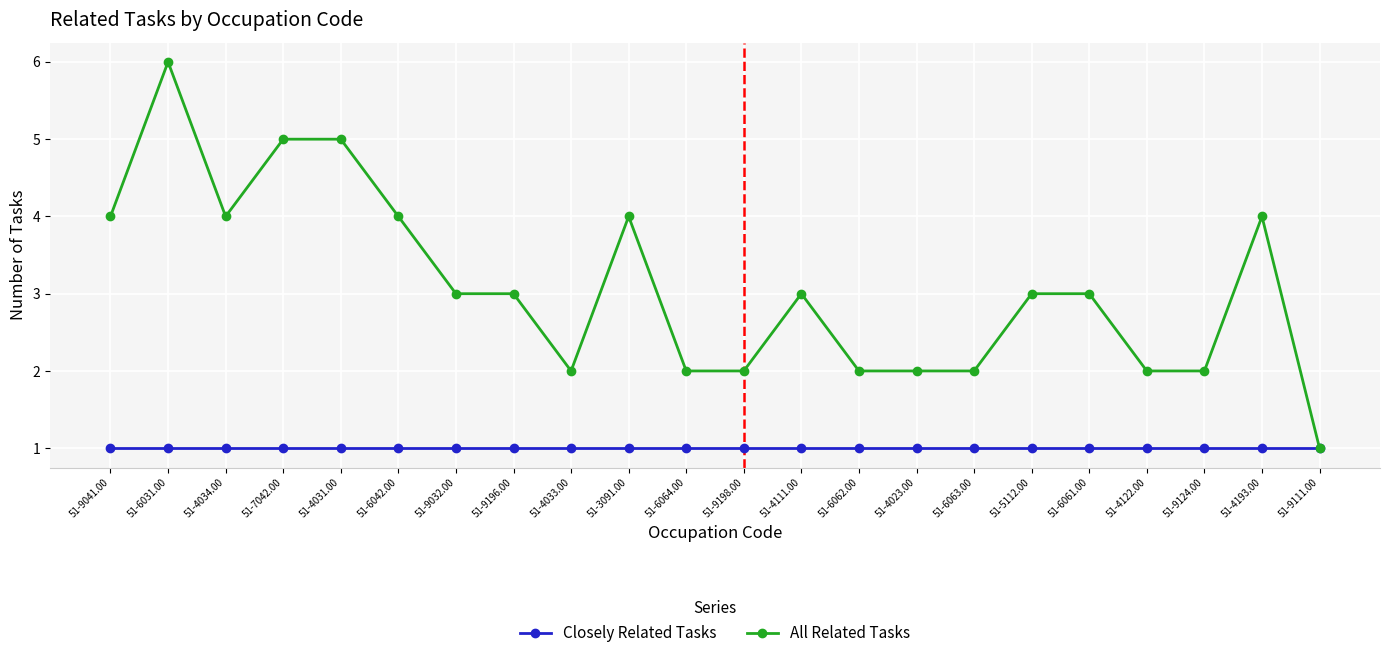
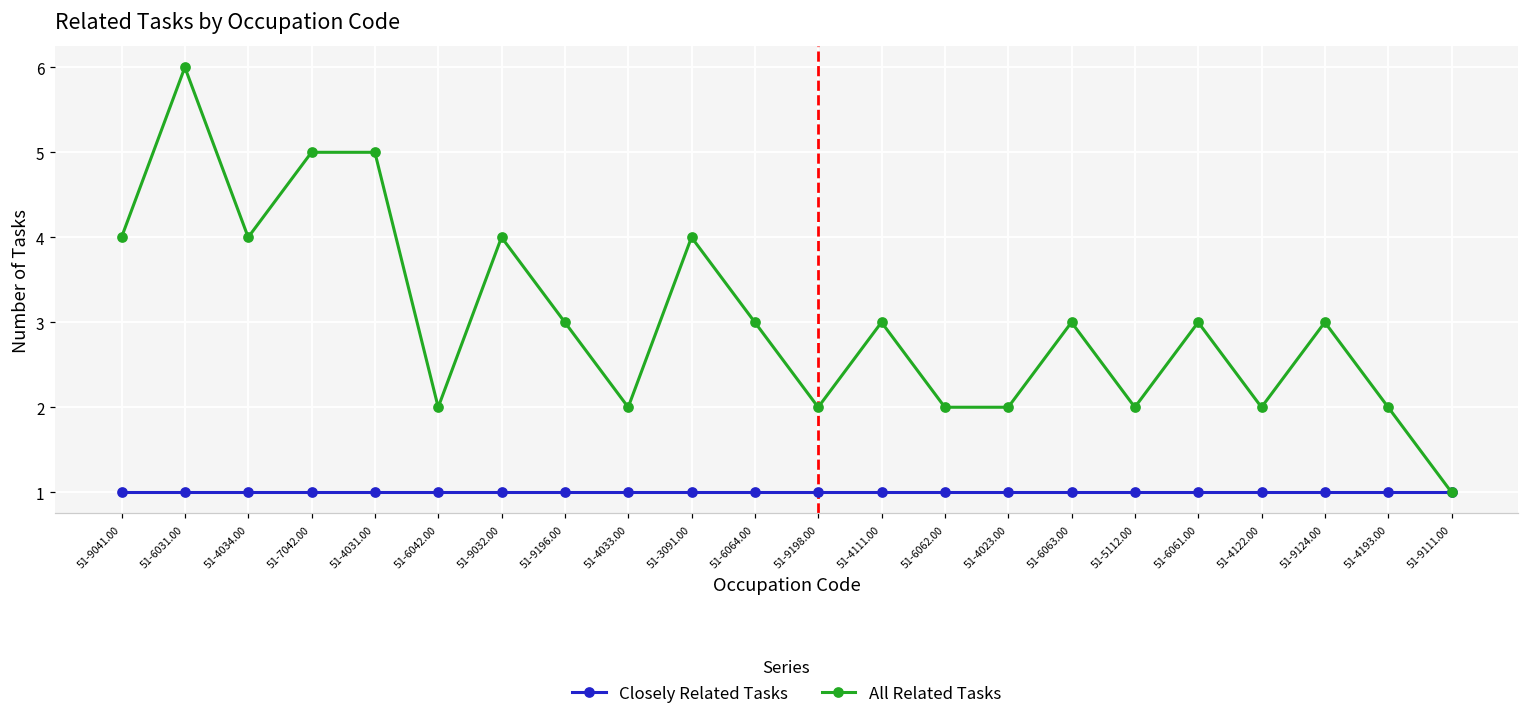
All Related Tasks, 51-6042.00: 4 -> 2
All Related Tasks, 51-9032.00: 3 -> 4
All Related Tasks, 51-6064.00: 2 -> 3
All Related Tasks, 51-6063.00: 2 -> 3
All Related Tasks, 51-5112.00: 3 -> 2
All Related Tasks, 51-9124.00: 2 -> 3
All Related Tasks, 51-4193.00: 4 -> 2
